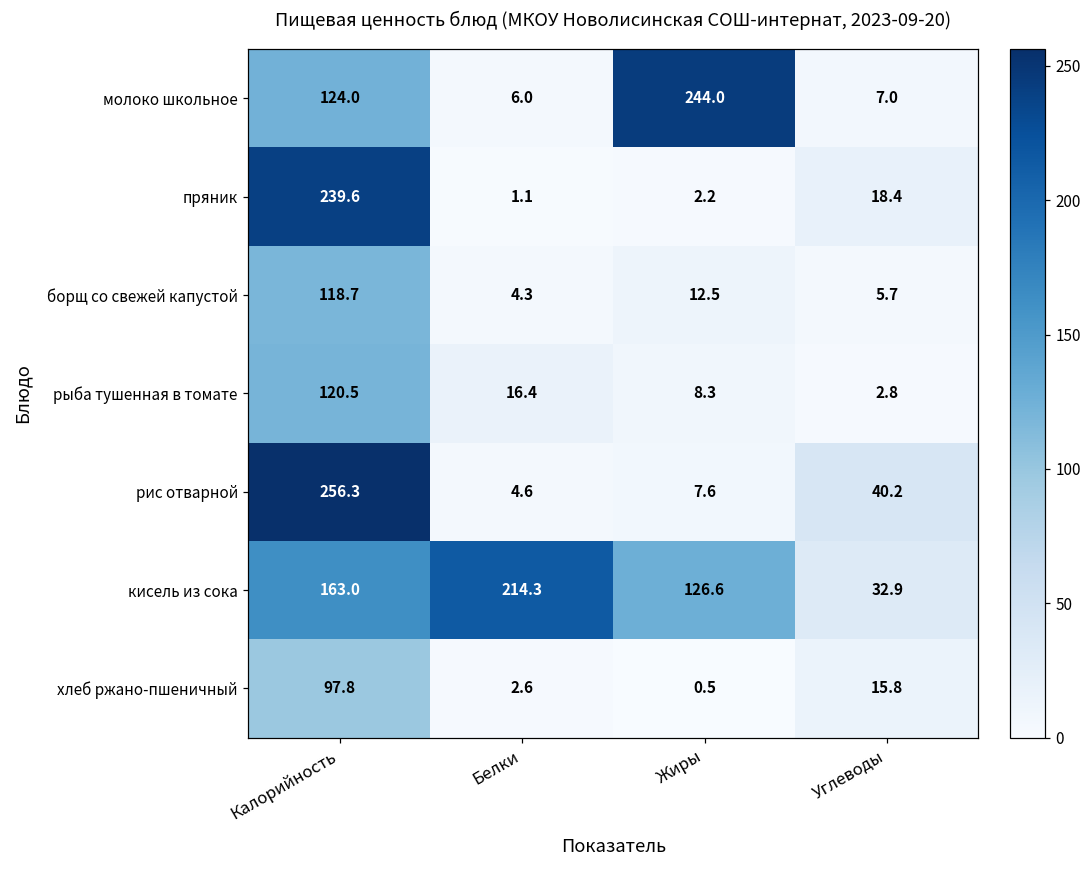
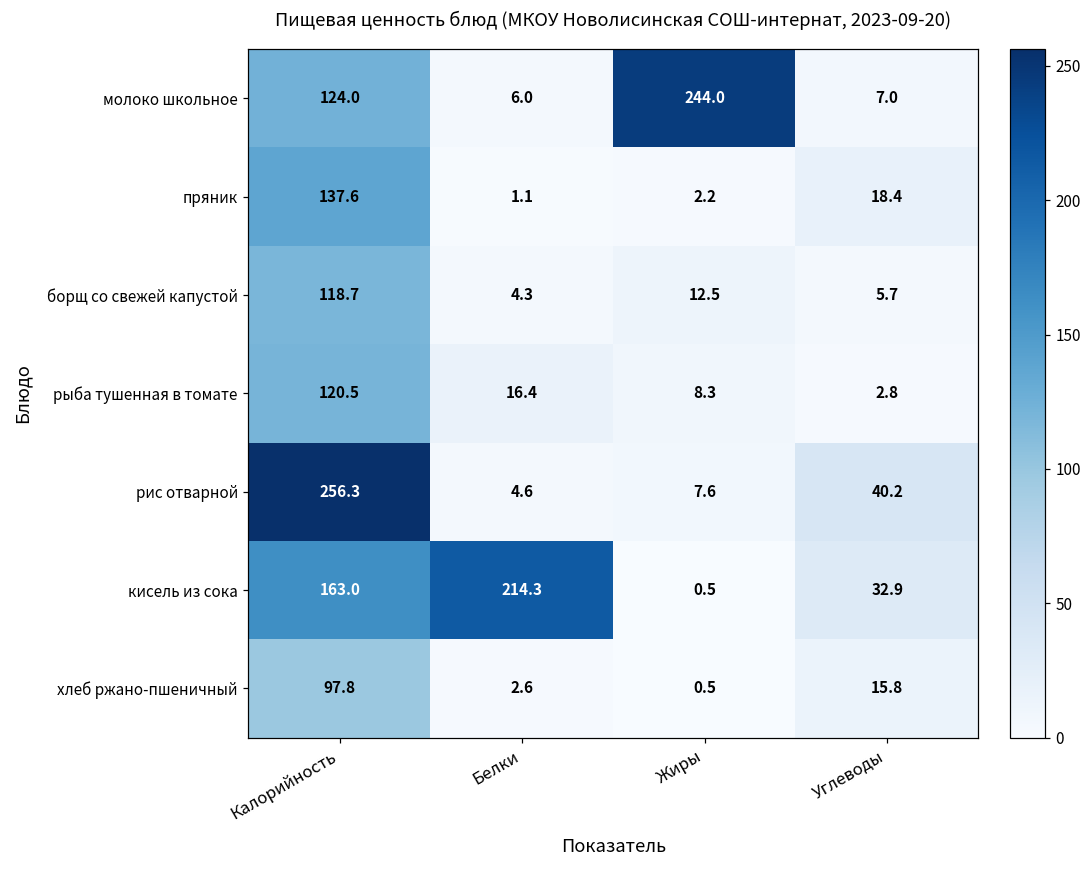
пряник, Калорийность: 239.6 -> 137.6
кисель из сока, Жиры: 126.6 -> 0.5
